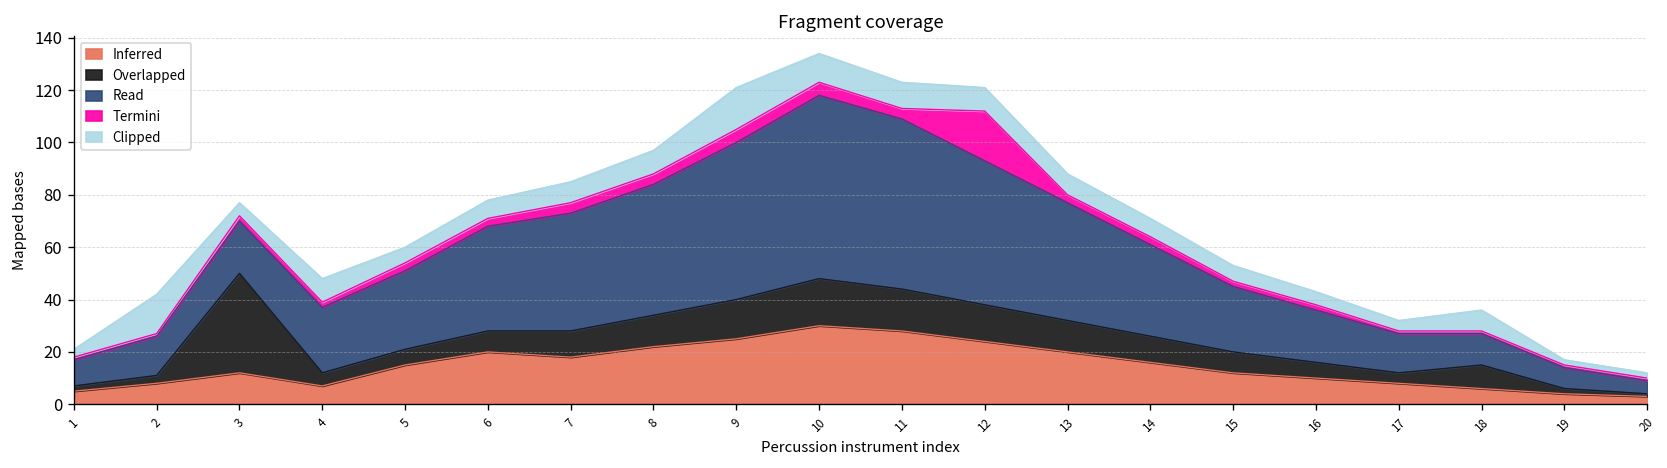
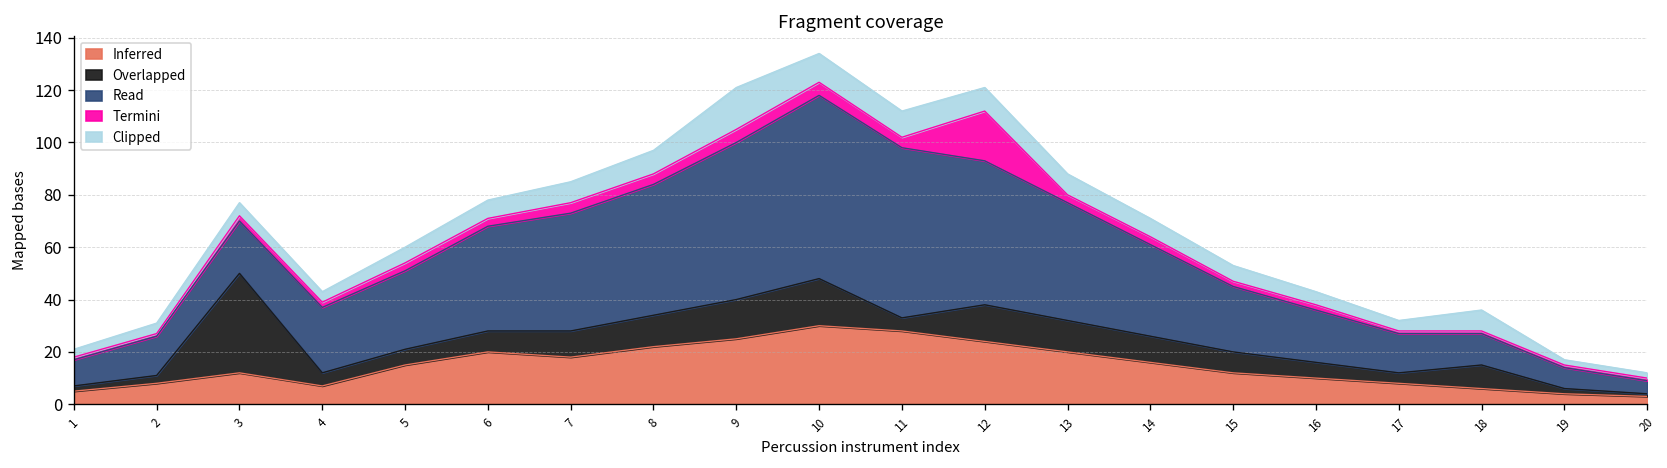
Clipped, 2: 15 -> 4
Clipped, 4: 9 -> 4
Overlapped, 11: 16 -> 5
